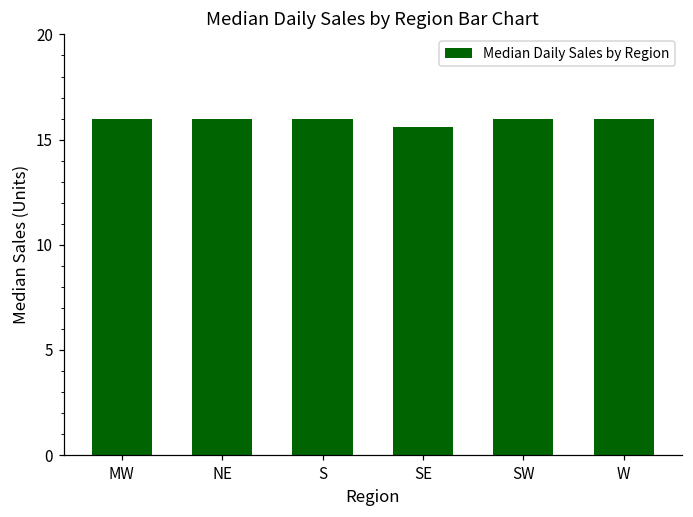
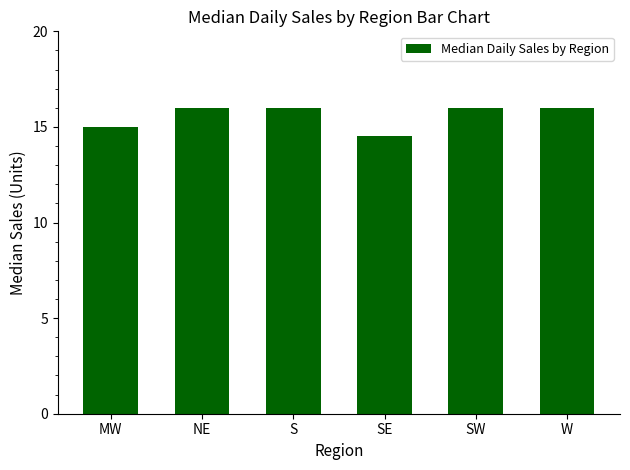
MW: 16 -> 15
SE: 15.6 -> 14.5
